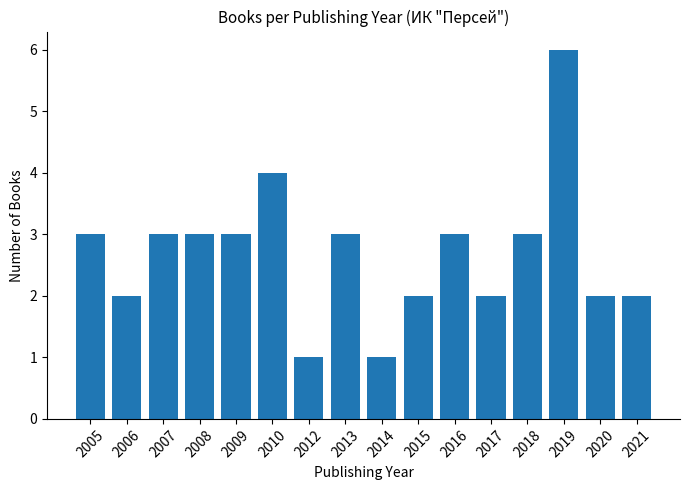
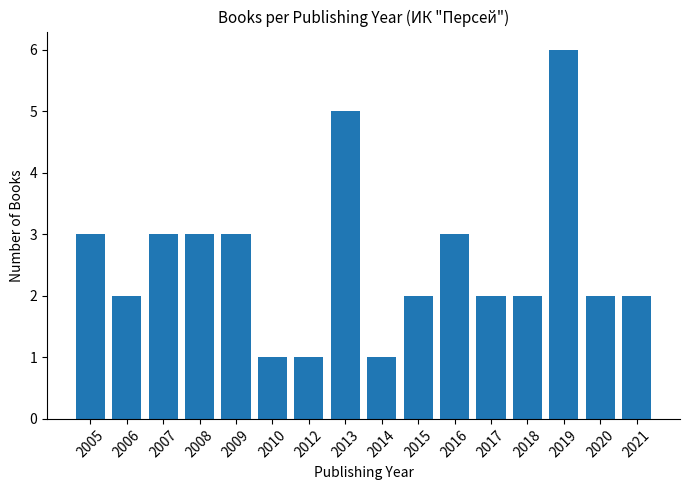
2010: 4 -> 1
2013: 3 -> 5
2018: 3 -> 2
